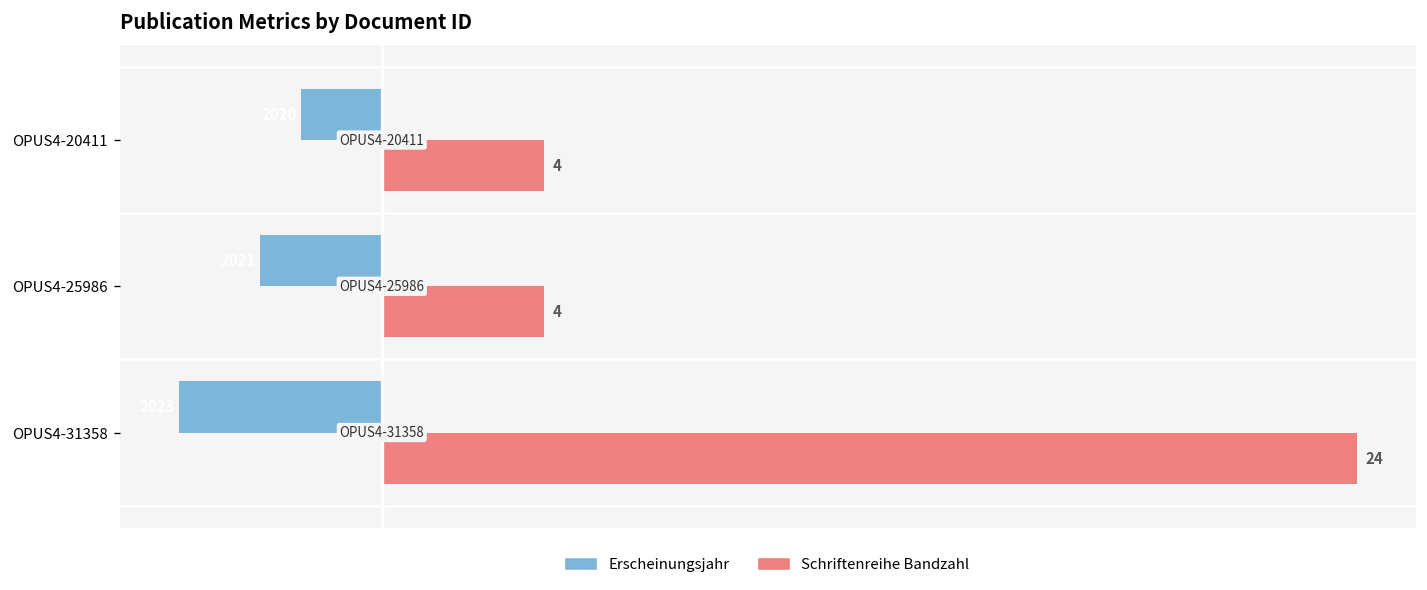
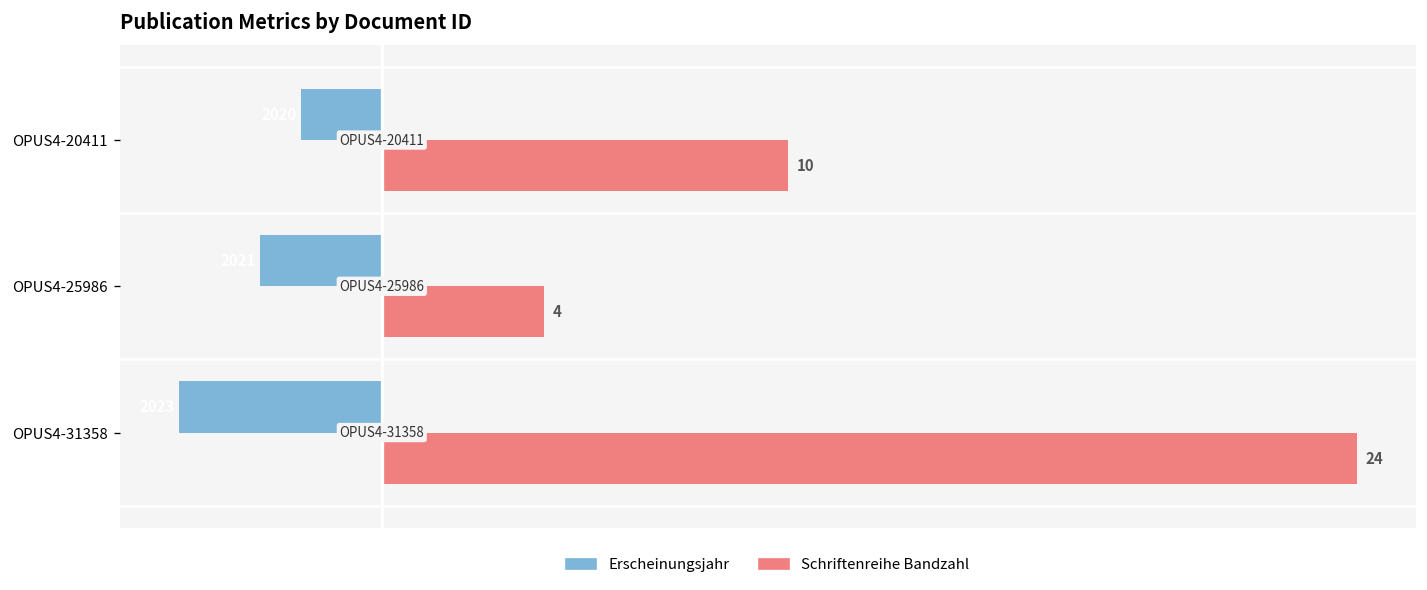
Schriftenreihe Bandzahl, OPUS4-20411: 4 -> 10
